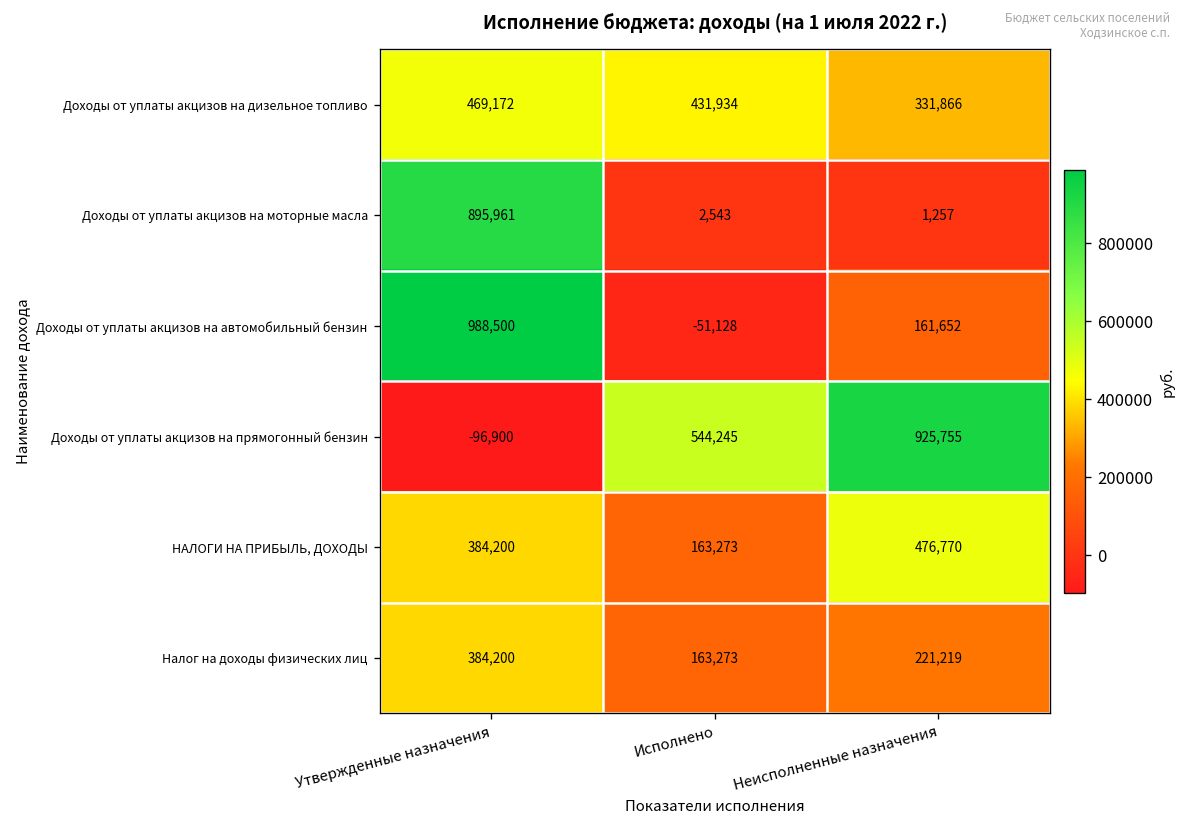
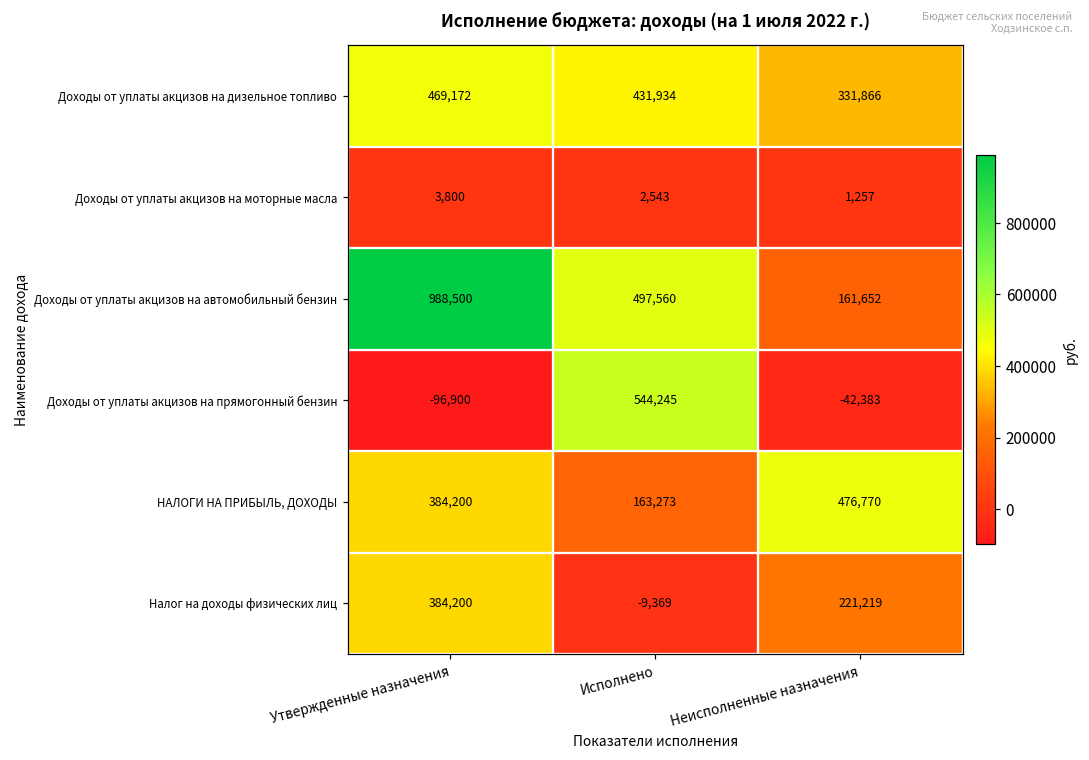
Доходы от уплаты акцизов на моторные масла, Утвержденные назначения: 895,961 -> 3,800
Доходы от уплаты акцизов на автомобильный бензин, Исполнено: -51,128 -> 497,560
Доходы от уплаты акцизов на прямогонный бензин, Неисполненные назначения: 925,755 -> -42,383
Налог на доходы физических лиц, Исполнено: 163,273 -> -9,369
